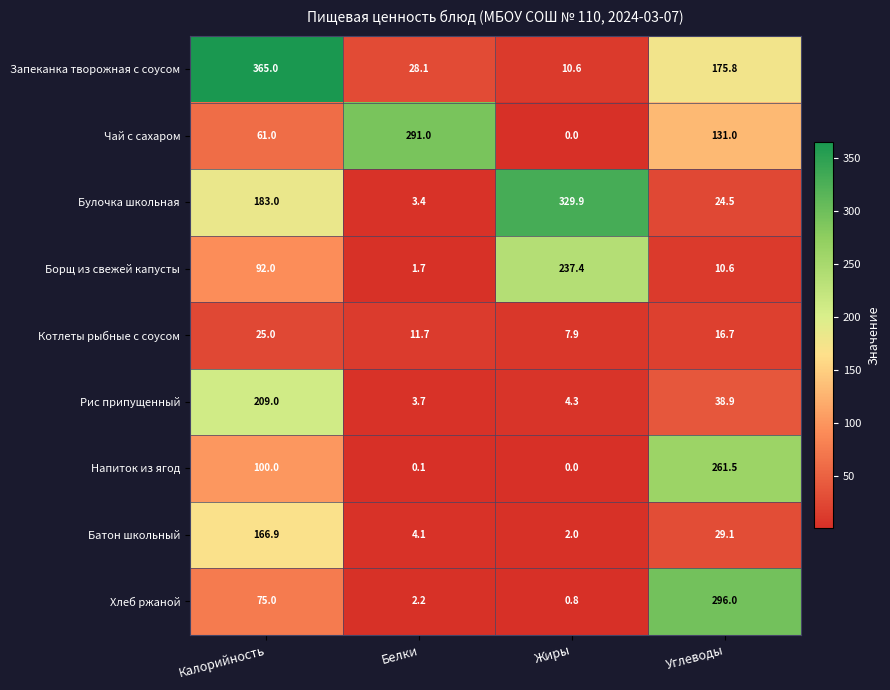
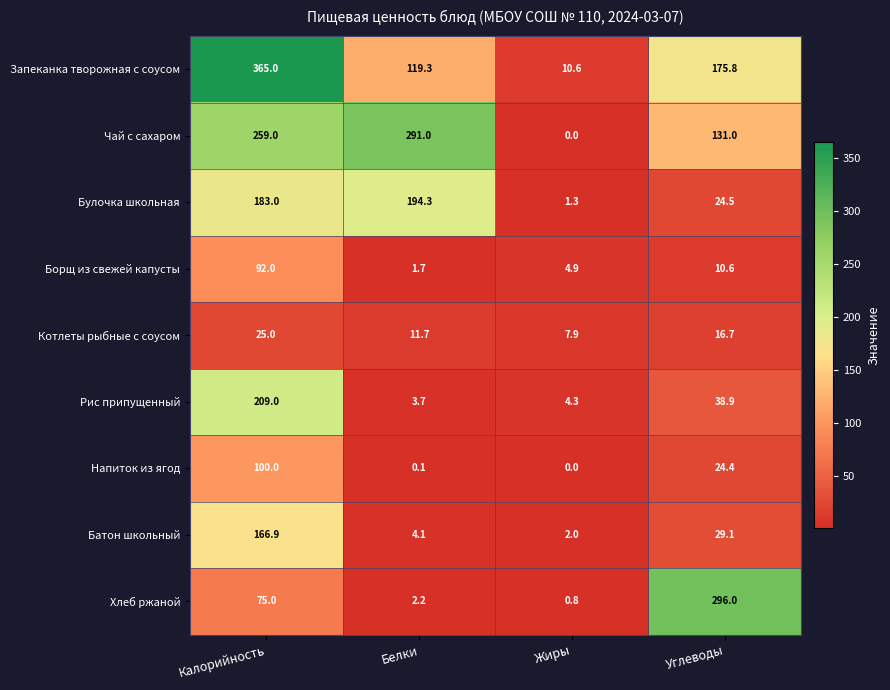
Запеканка творожная с соусом, Белки: 28.1 -> 119.3
Чай с сахаром, Калорийность: 61.0 -> 259.0
Булочка школьная, Белки: 3.4 -> 194.3
Булочка школьная, Жиры: 329.9 -> 1.3
Борщ из свежей капусты, Жиры: 237.4 -> 4.9
Напиток из ягод, Углеводы: 261.5 -> 24.4
